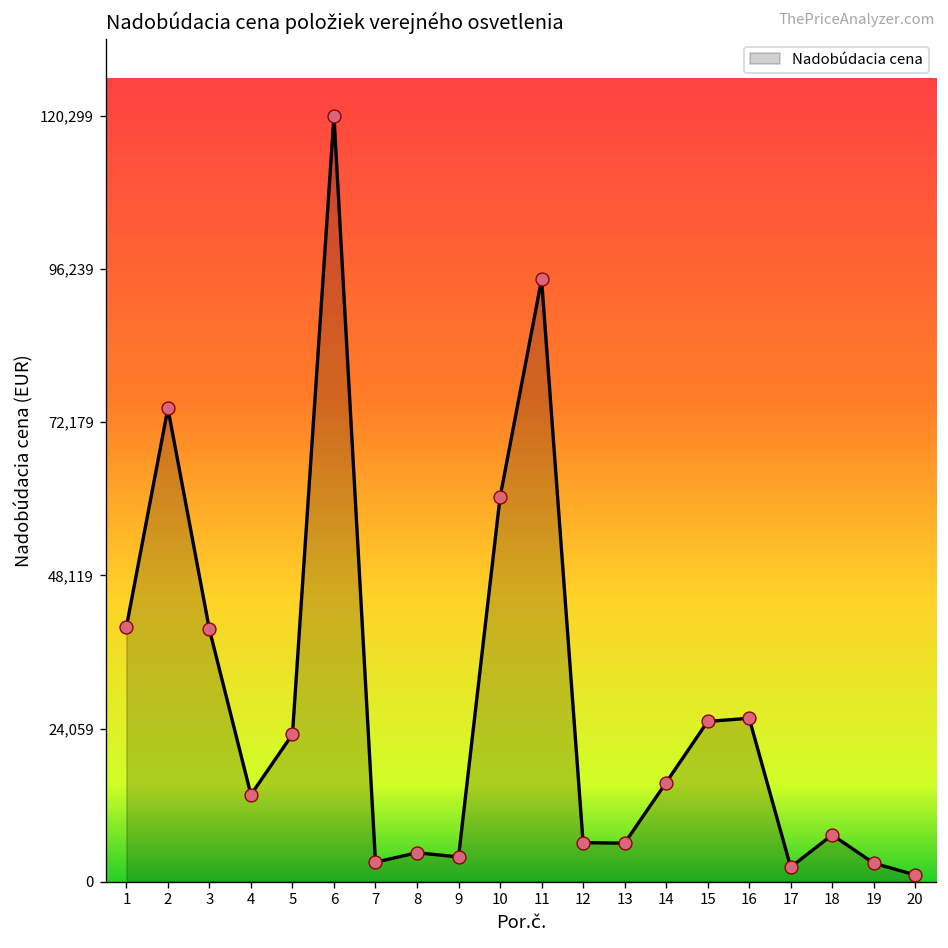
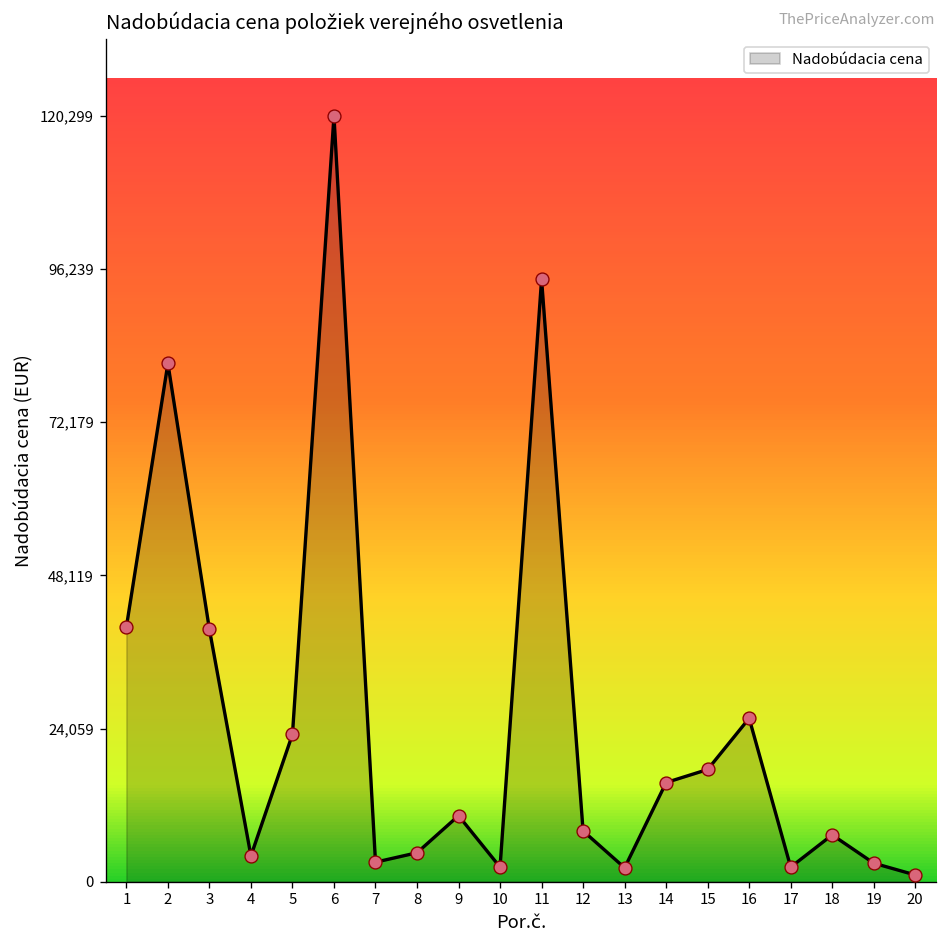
2: 74,000 -> 81,000
4: 14,000 -> 4,000
9: 4,000 -> 10,000
10: 60,000 -> 2,000
12: 6,000 -> 8,000
13: 6,000 -> 2,000
15: 25,000 -> 18,000
